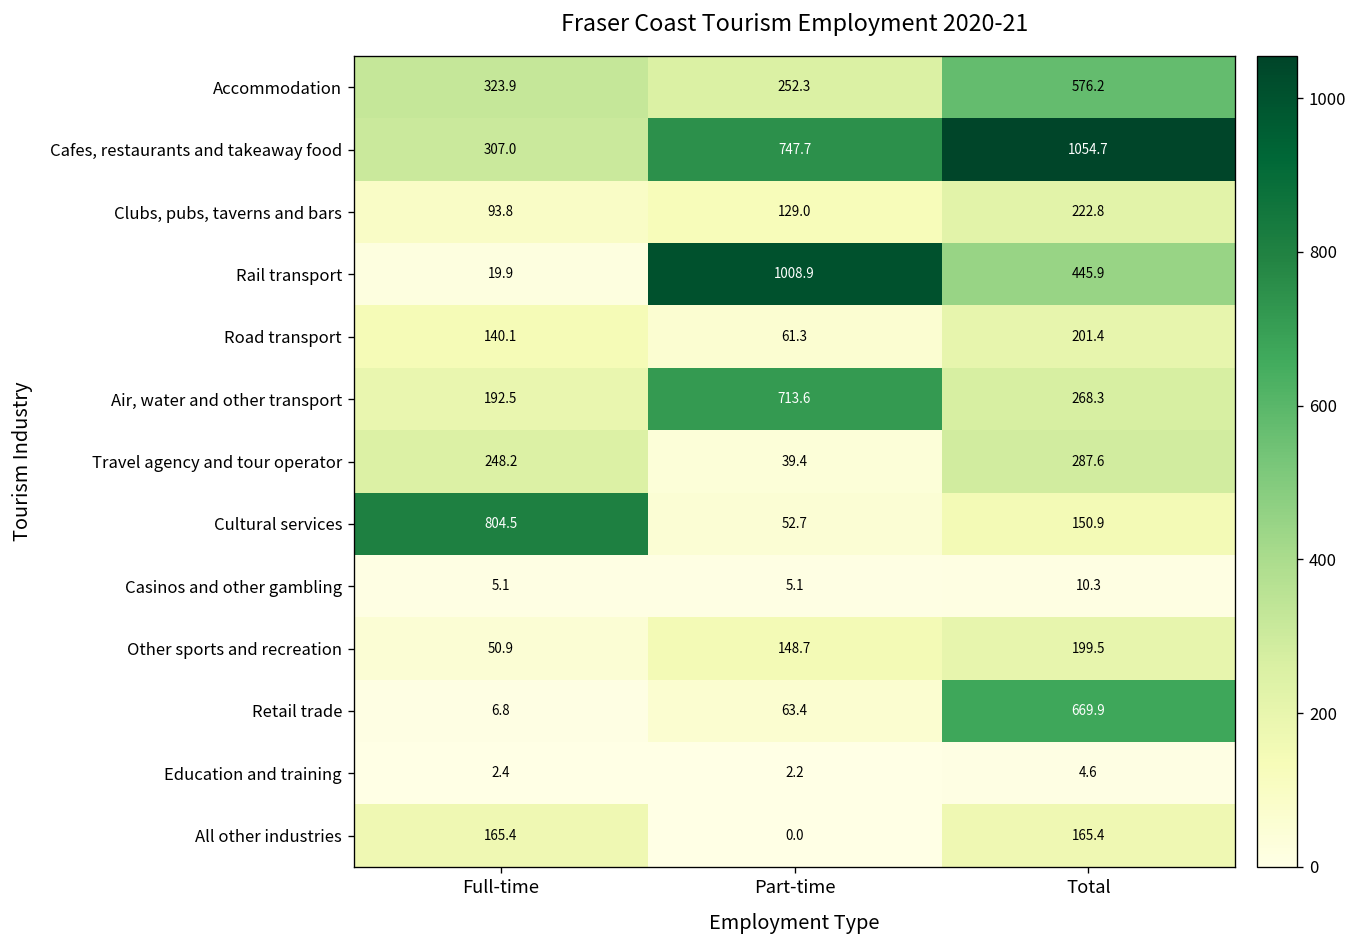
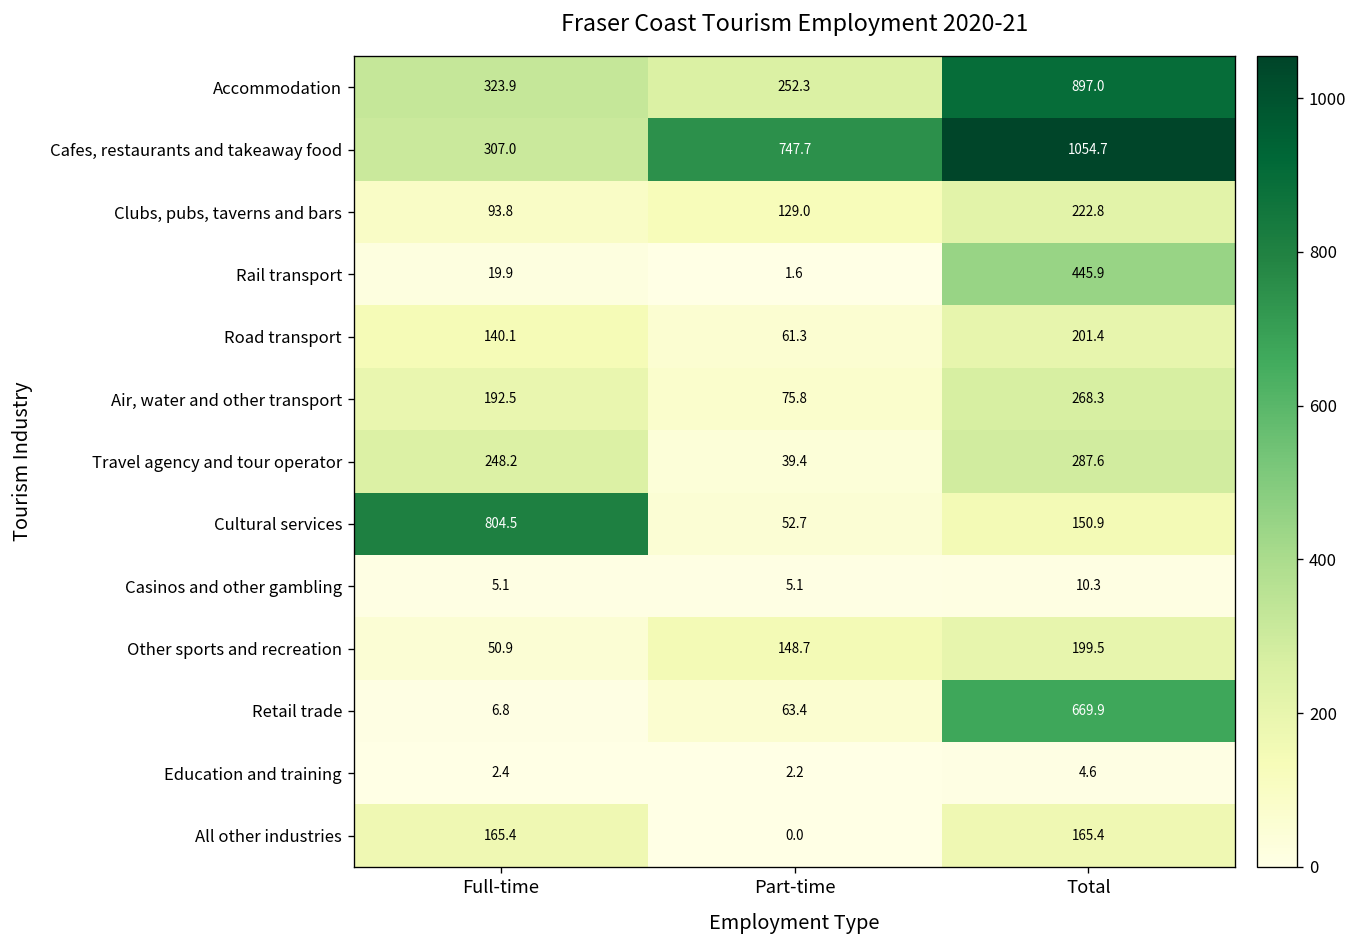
Accommodation, Total: 576.2 -> 897.0
Rail transport, Part-time: 1008.9 -> 1.6
Air, water and other transport, Part-time: 713.6 -> 75.8
